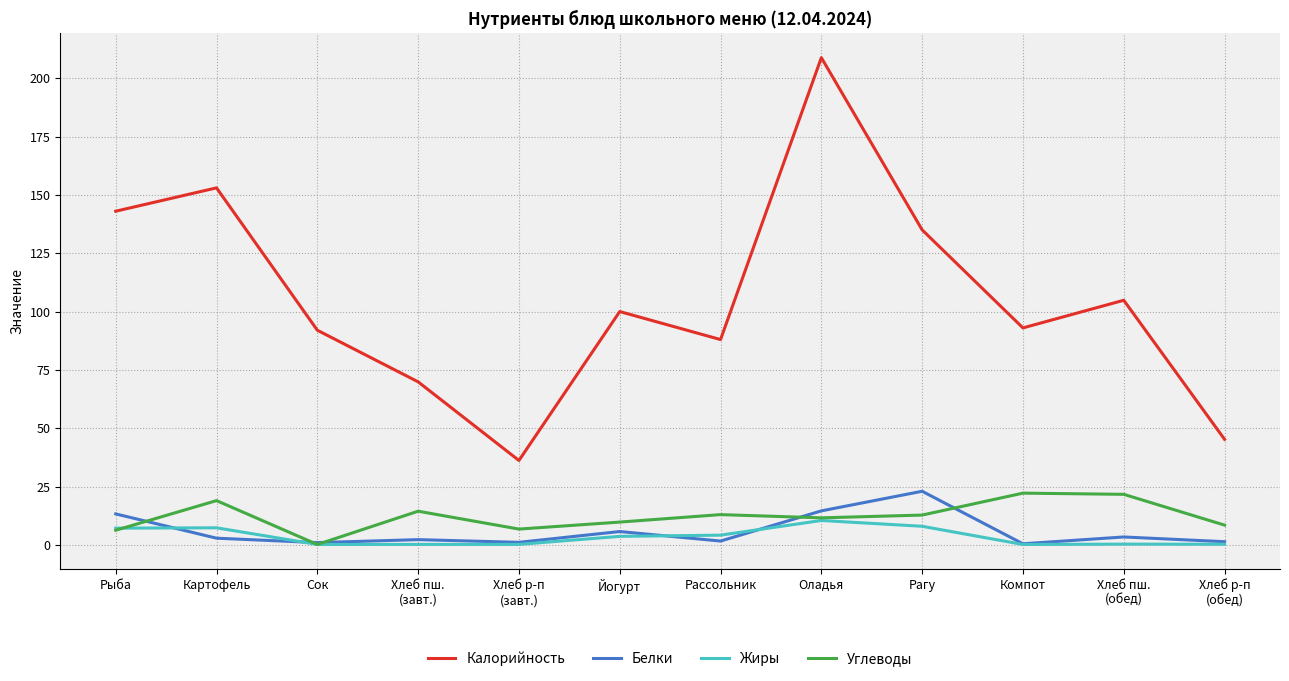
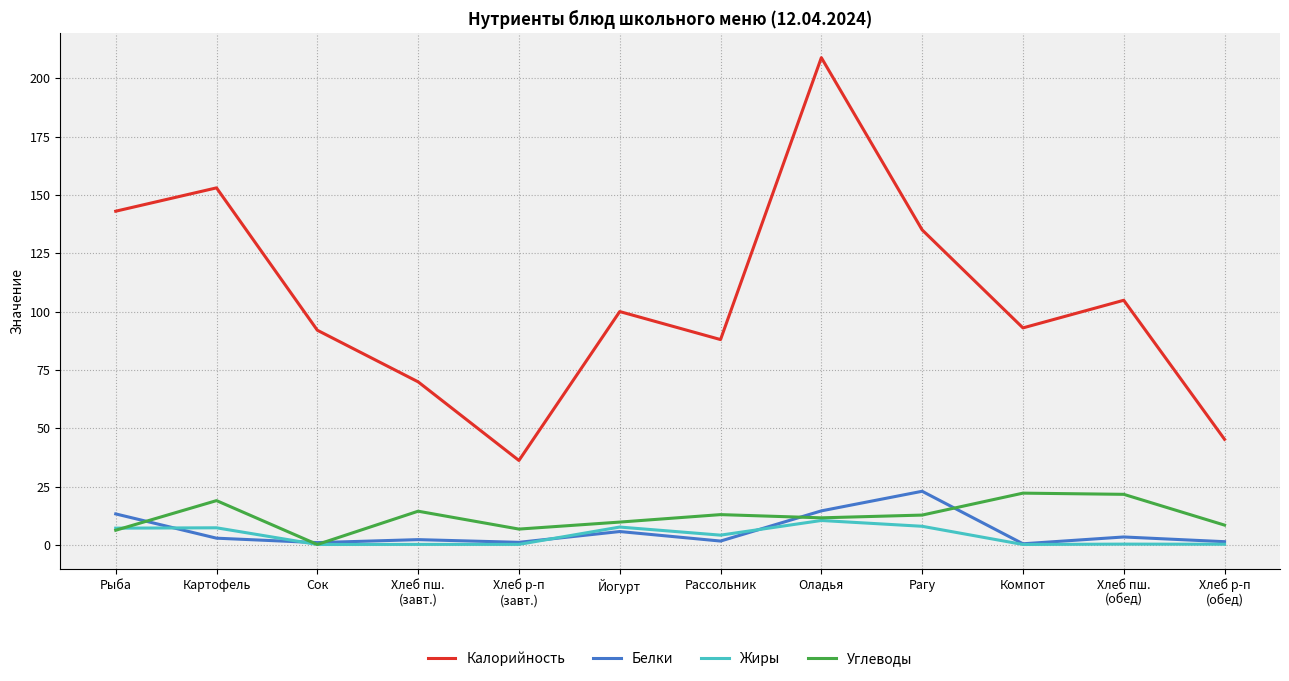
Жиры, Йогурт: 4 -> 8
